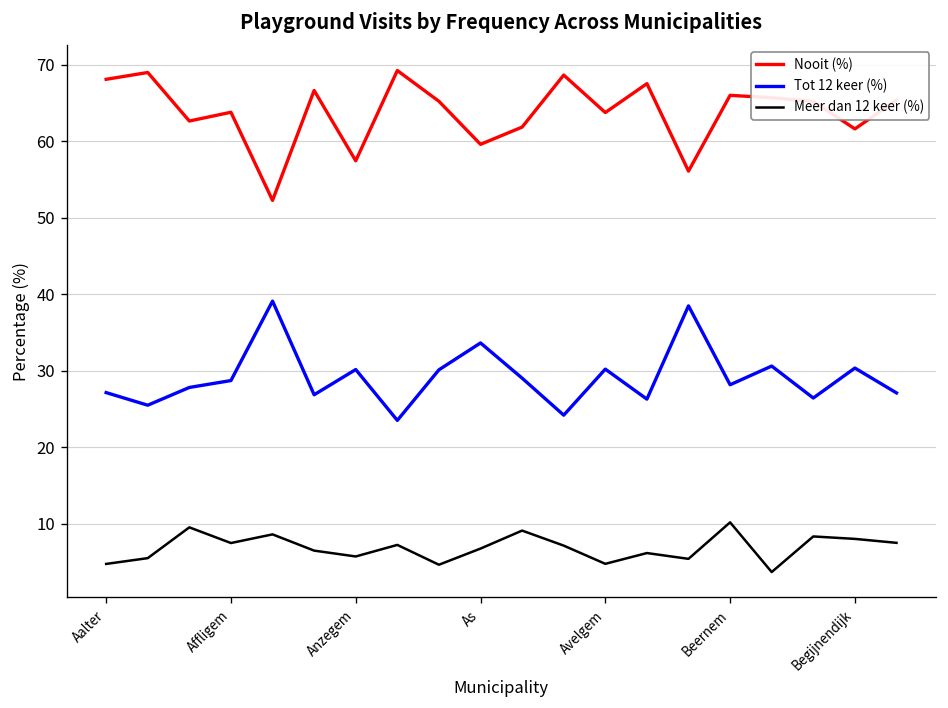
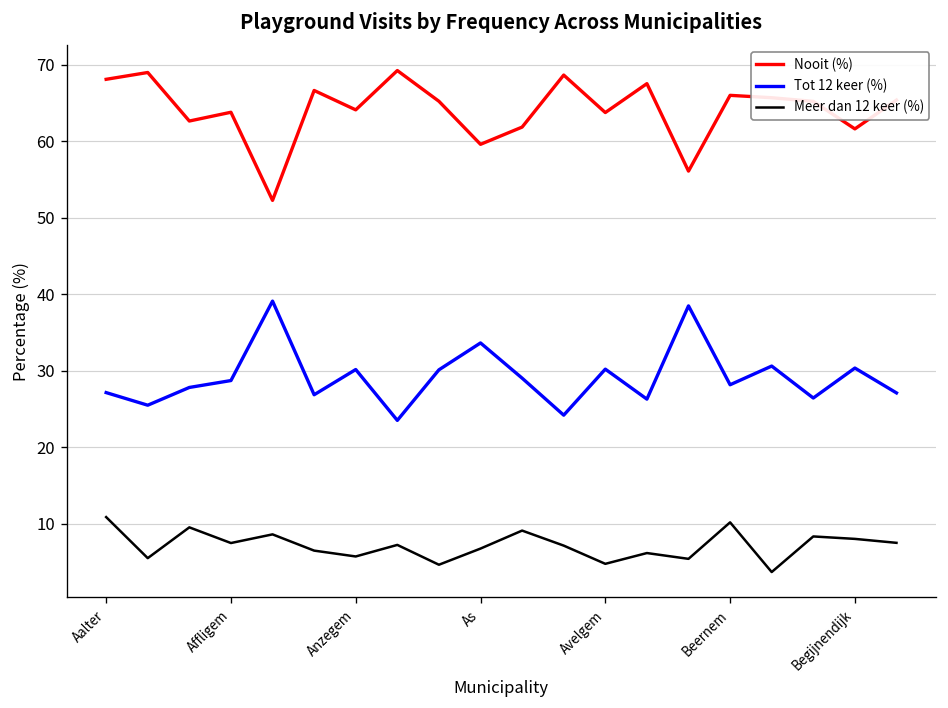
Meer dan 12 keer (%), Aalter: 5 -> 11
Nooit (%), Anzegem: 57 -> 64
